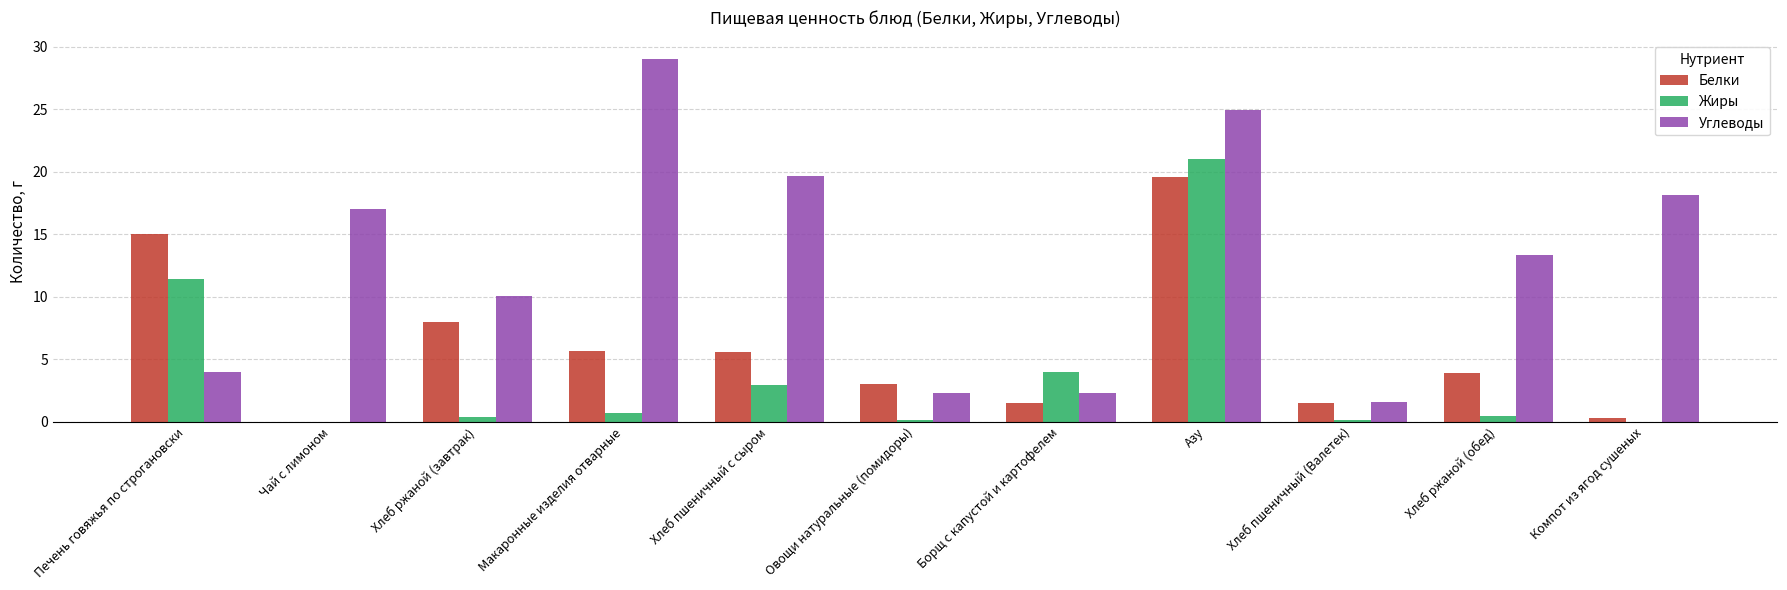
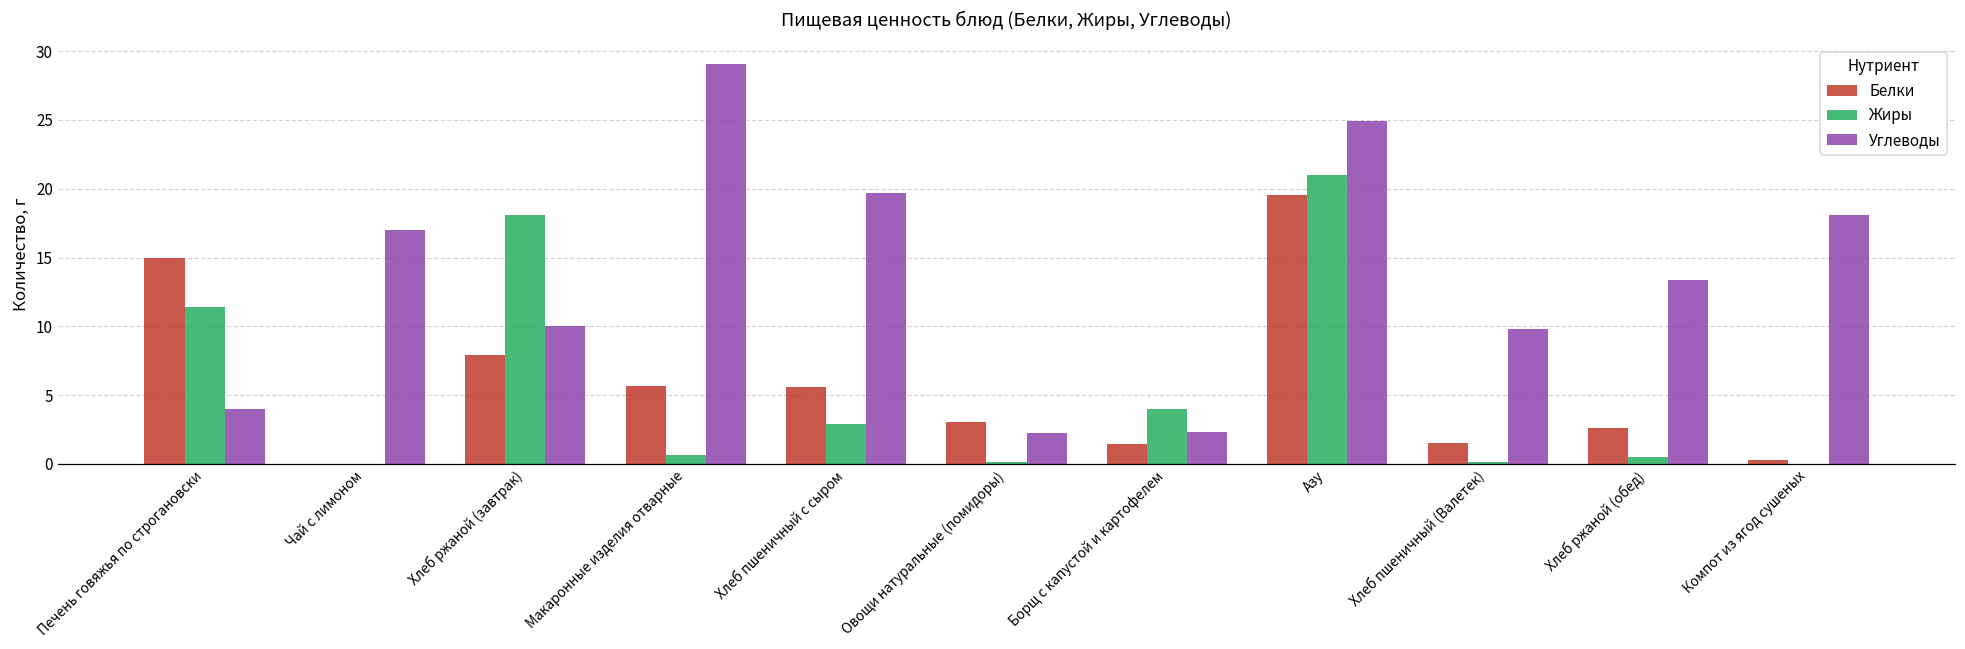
Жиры, Хлеб ржаной (завтрак): 0.4 -> 18.1
Углеводы, Хлеб пшеничный (Валетек): 1.6 -> 9.8
Белки, Хлеб ржаной (обед): 3.9 -> 2.6
